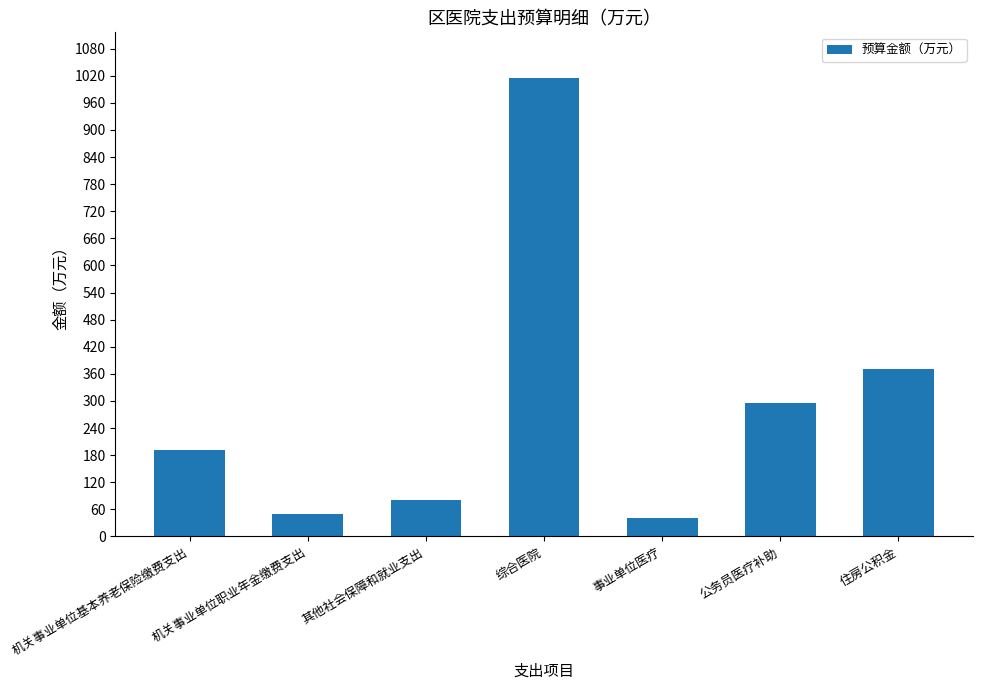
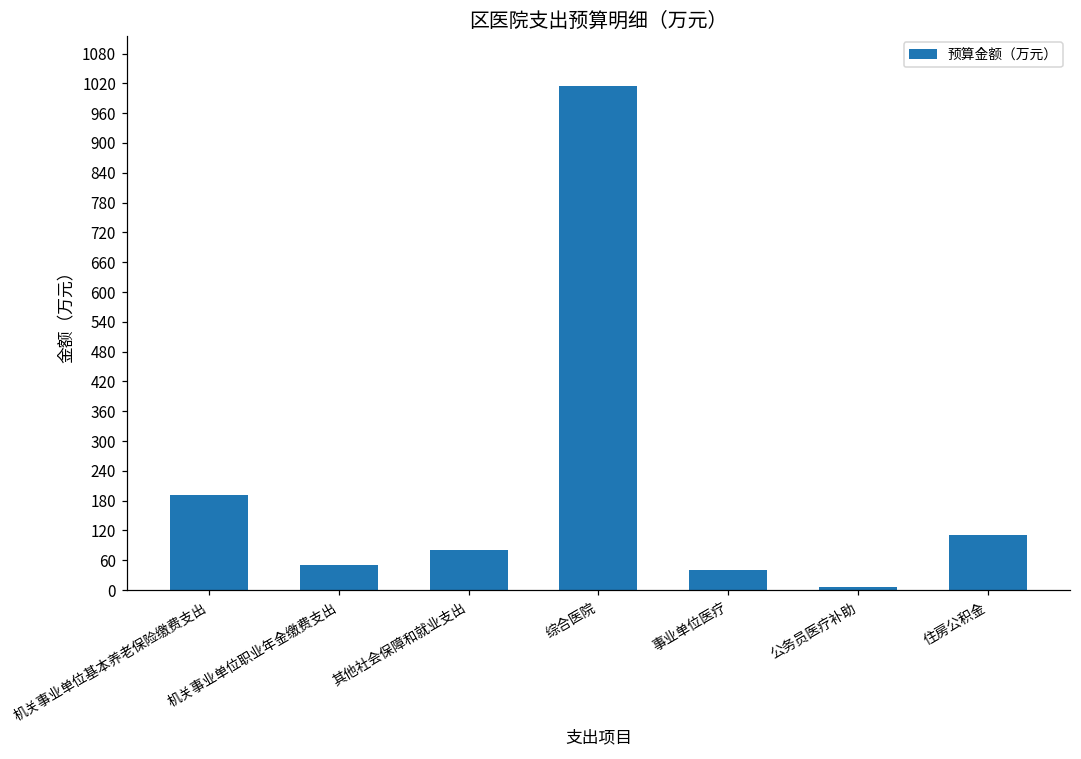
公务员医疗补助: 300 -> 10
住房公积金: 370 -> 110
